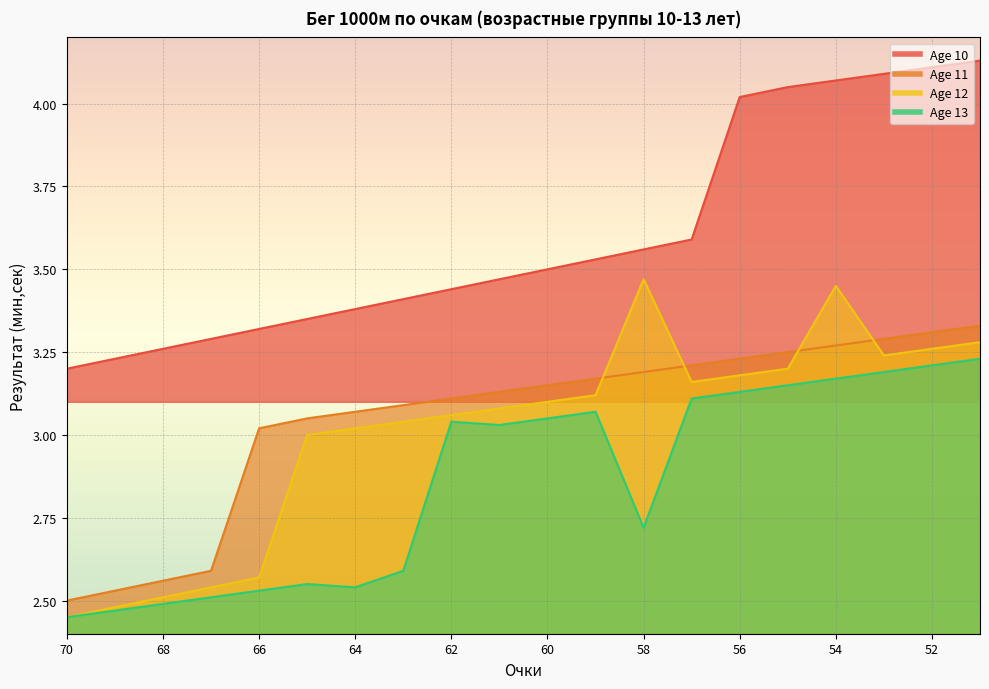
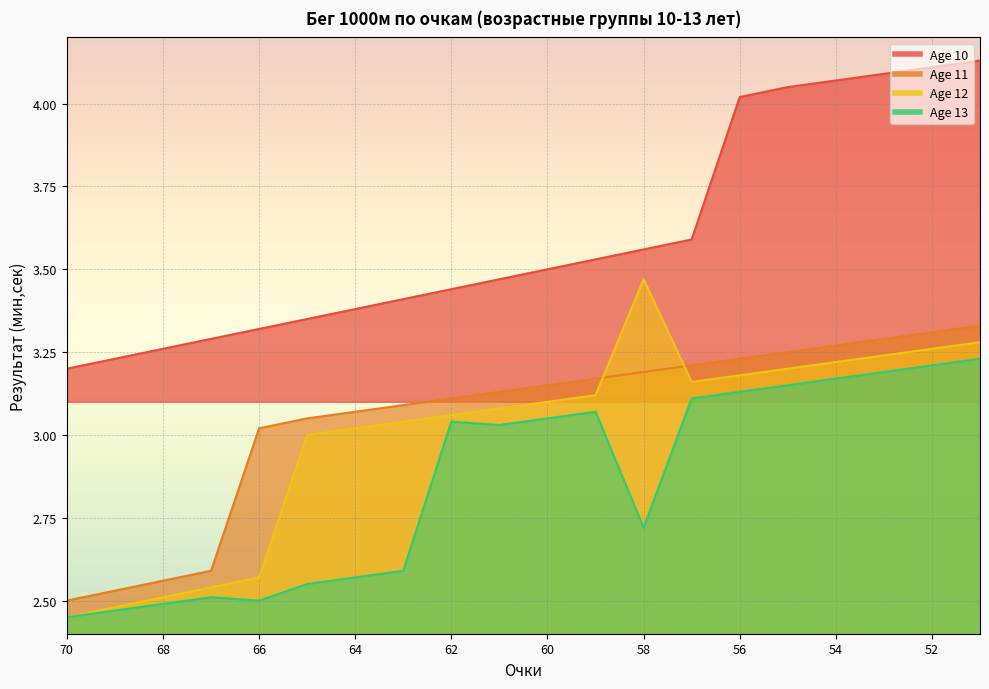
Age 13, 66: 2.53 -> 2.50
Age 13, 64: 2.54 -> 2.57
Age 12, 54: 3.45 -> 3.22
